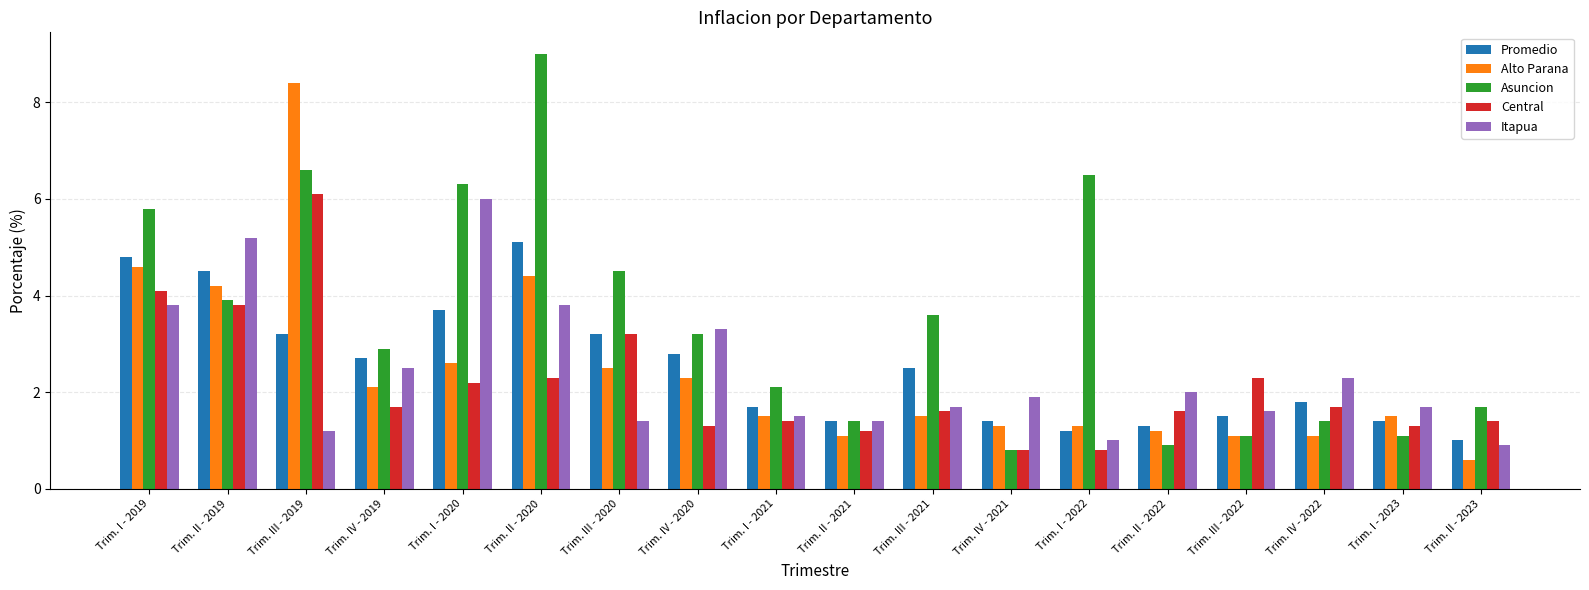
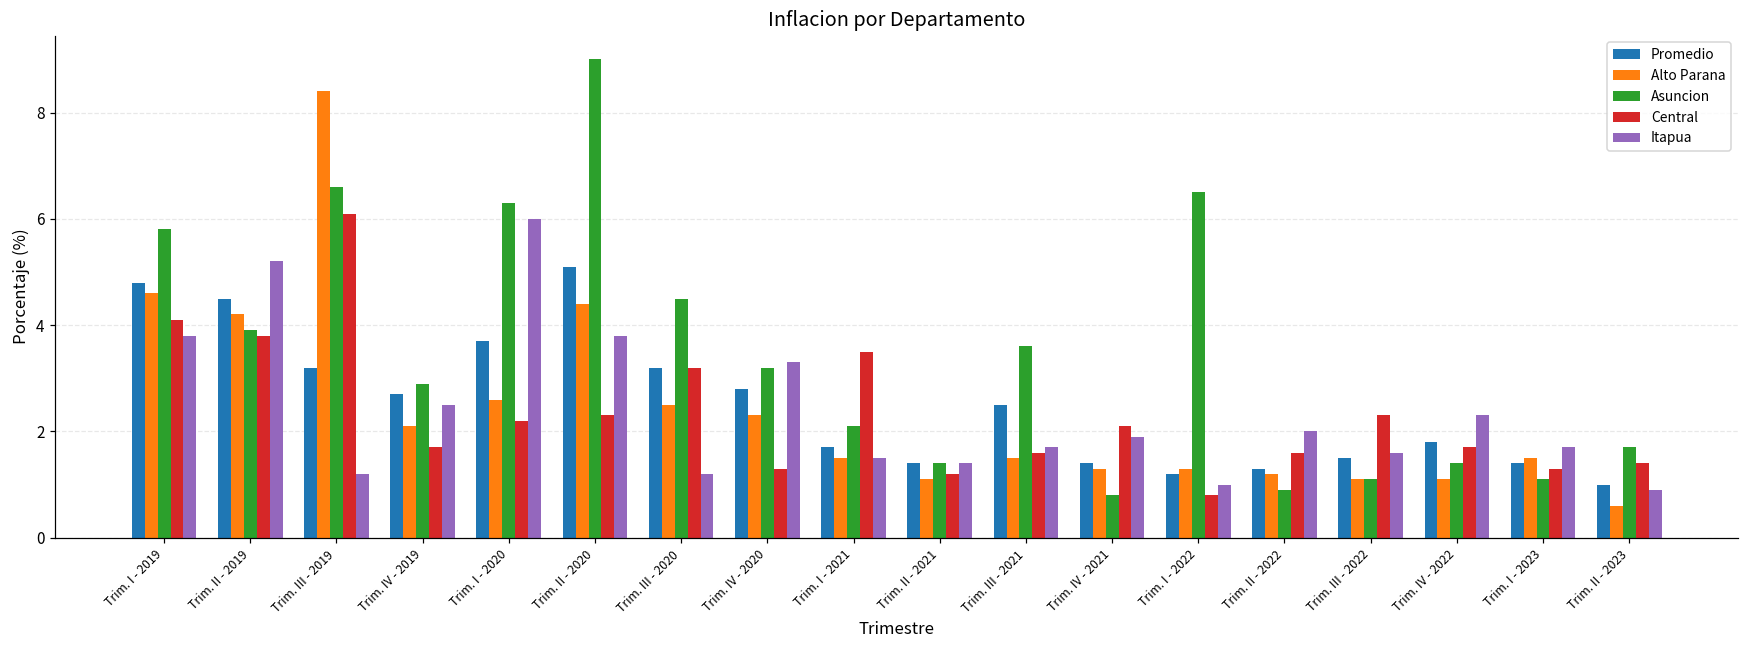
Itapua, Trim. III - 2020: 1.4 -> 1.2
Central, Trim. I - 2021: 1.4 -> 3.5
Central, Trim. IV - 2021: 0.8 -> 2.1
